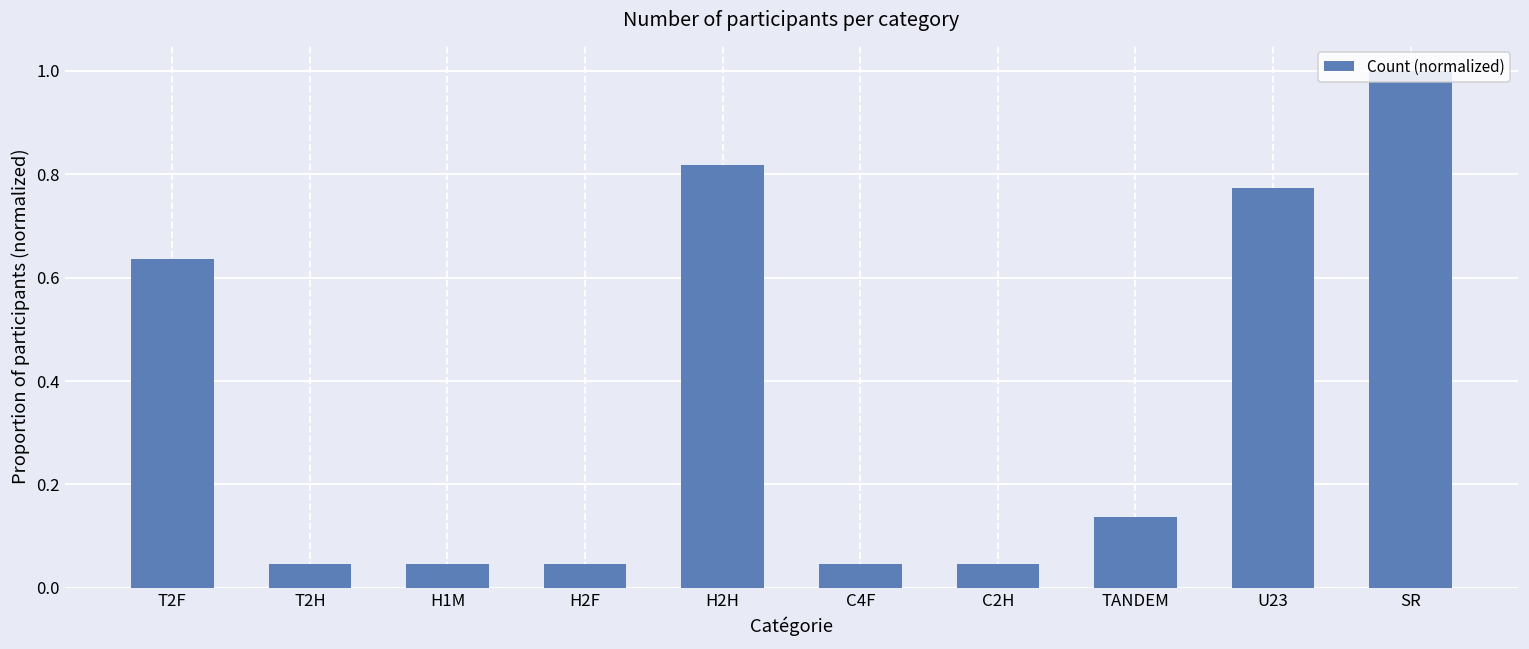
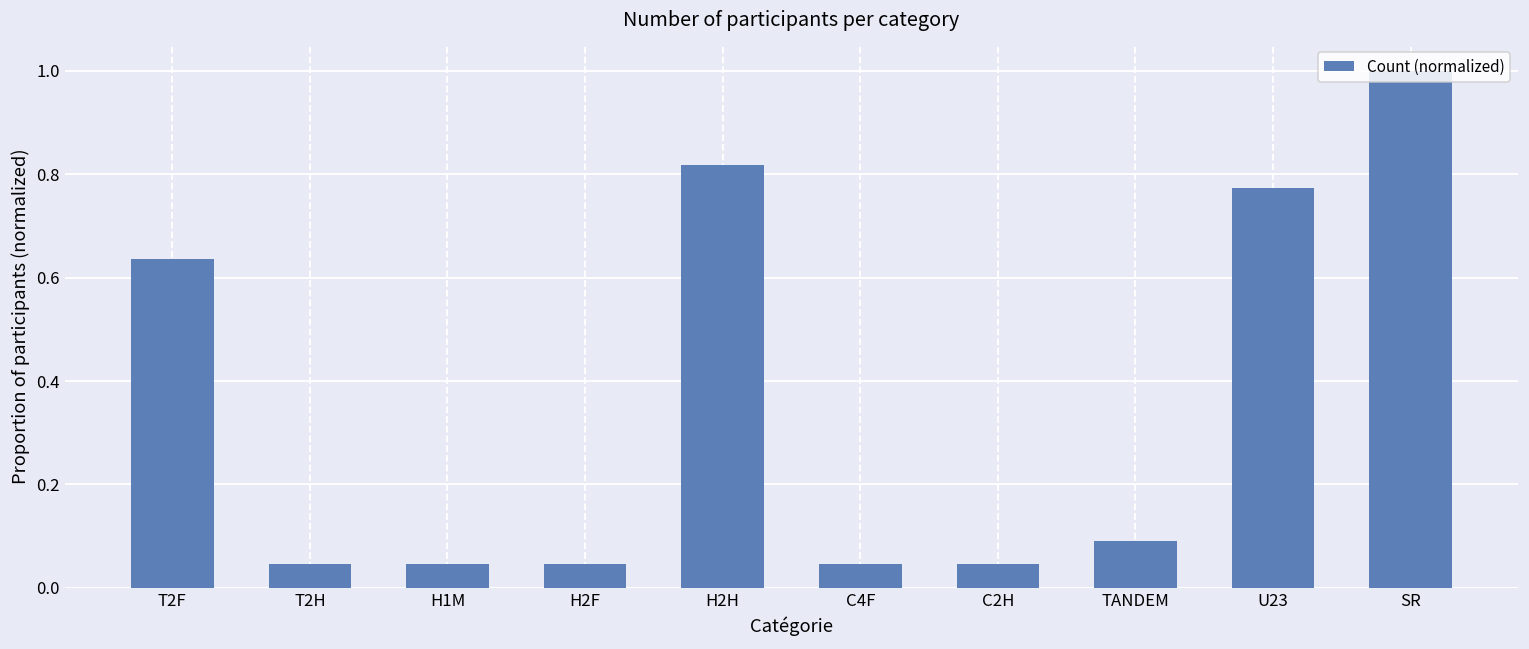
TANDEM: 0.14 -> 0.09
